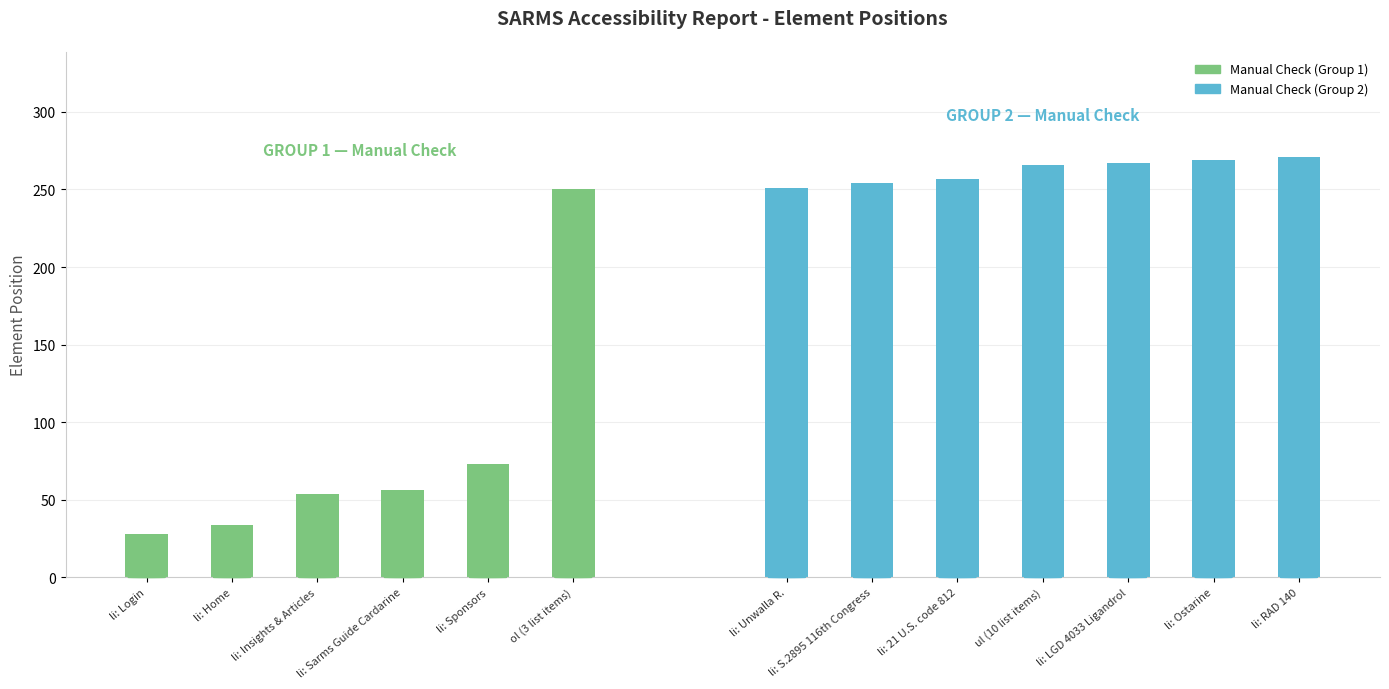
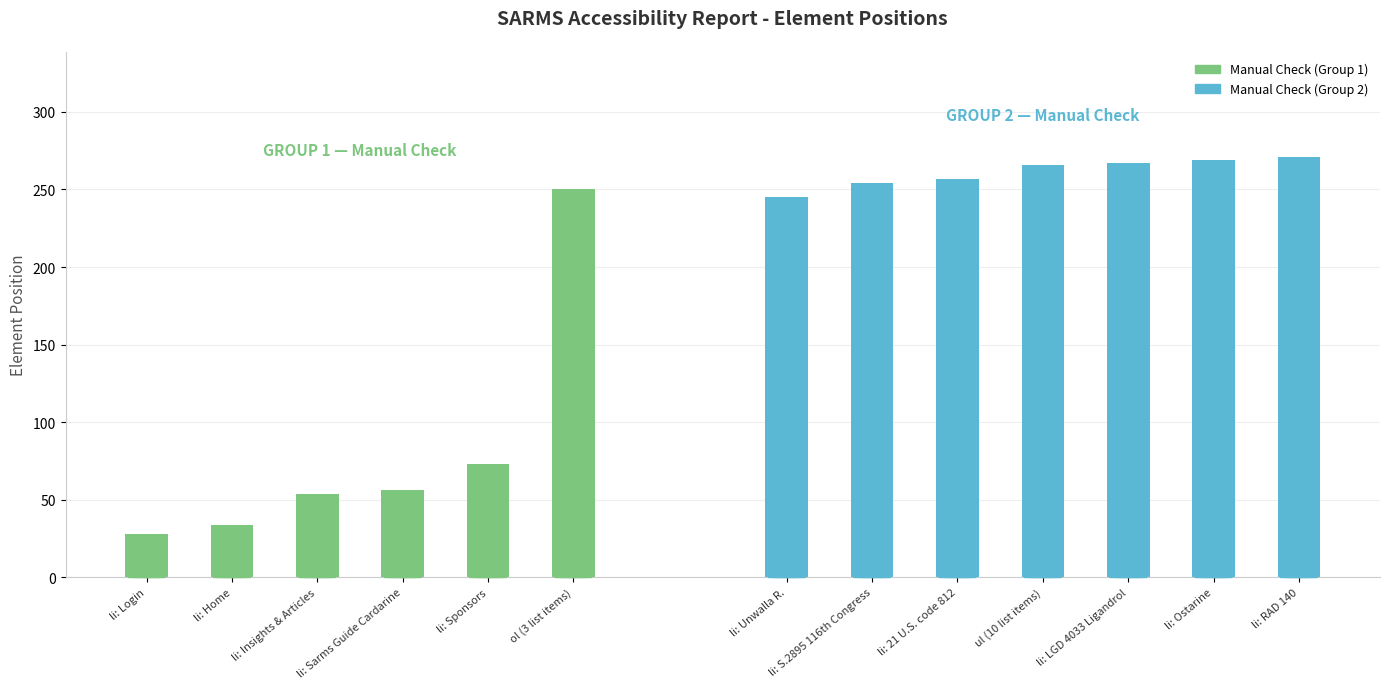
Manual Check (Group 2), li: Unwalla R.: 251 -> 245
